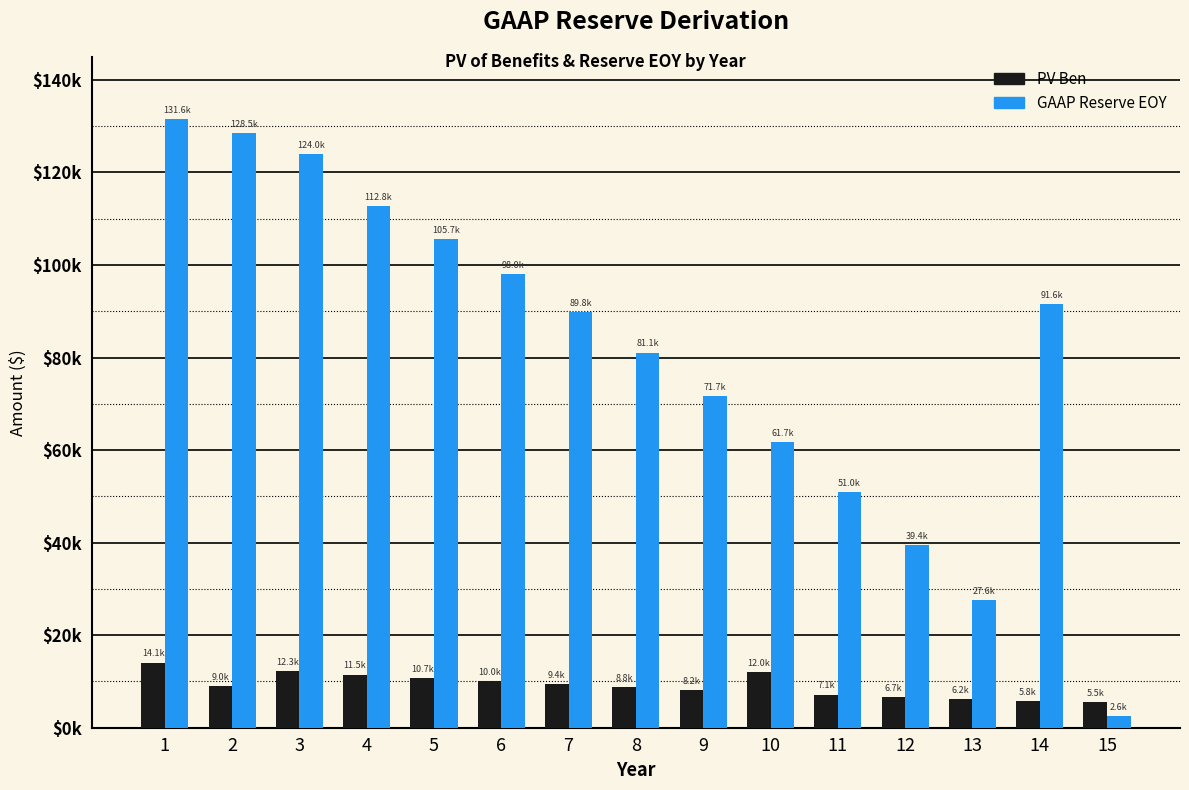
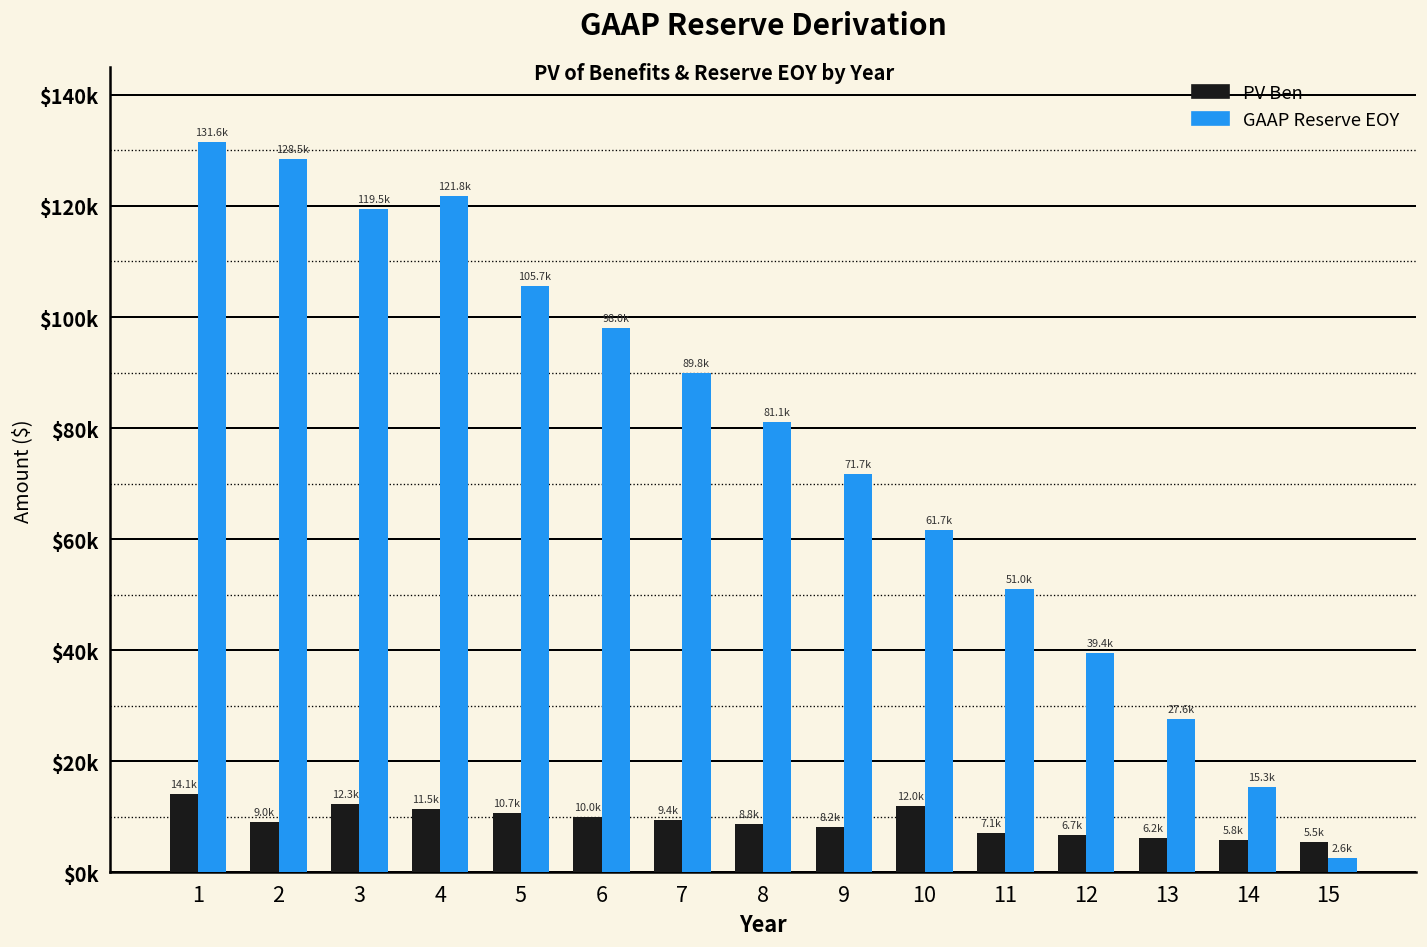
GAAP Reserve EOY, 3: 124.0k -> 119.5k
GAAP Reserve EOY, 4: 112.8k -> 121.8k
GAAP Reserve EOY, 14: 91.6k -> 15.3k
